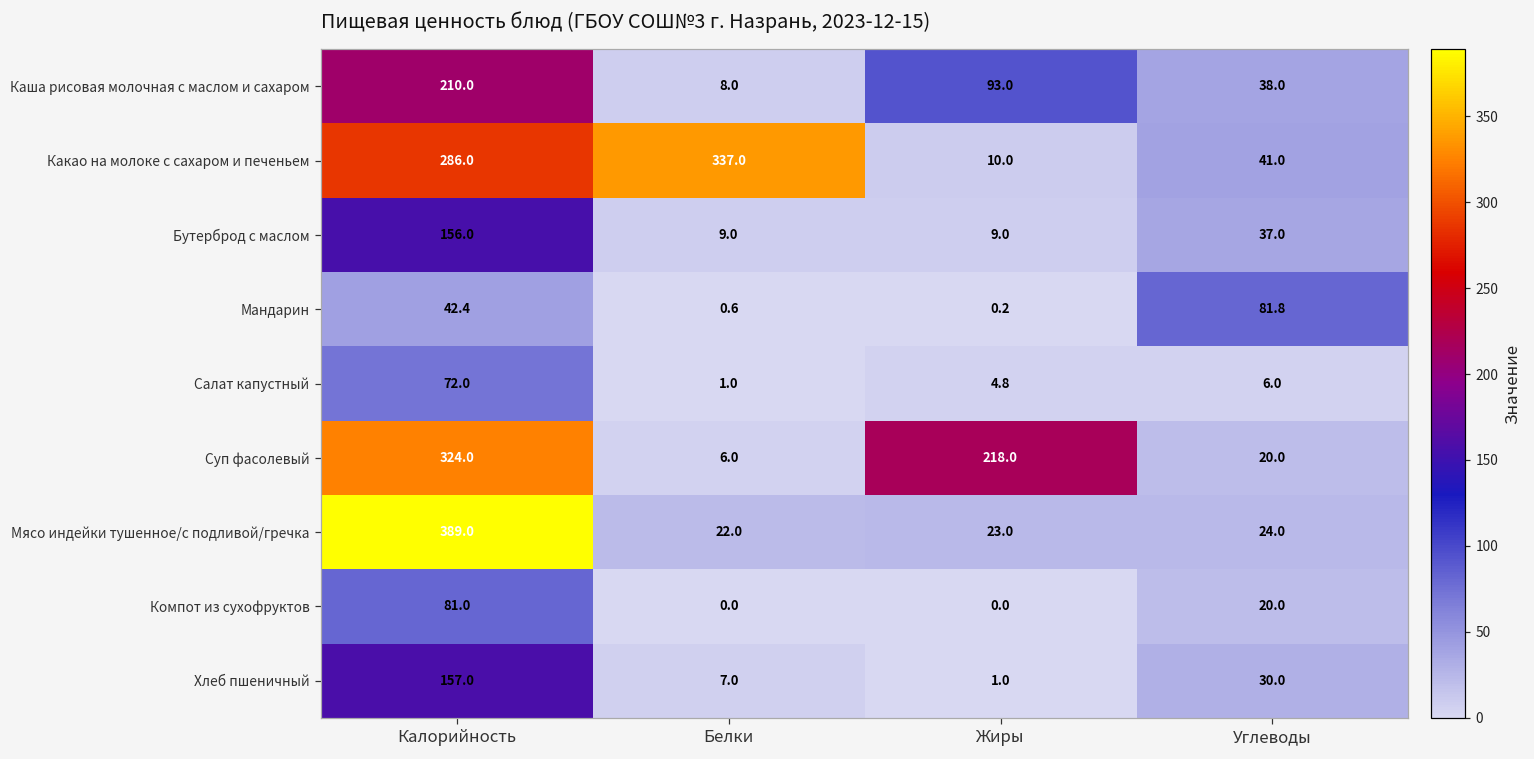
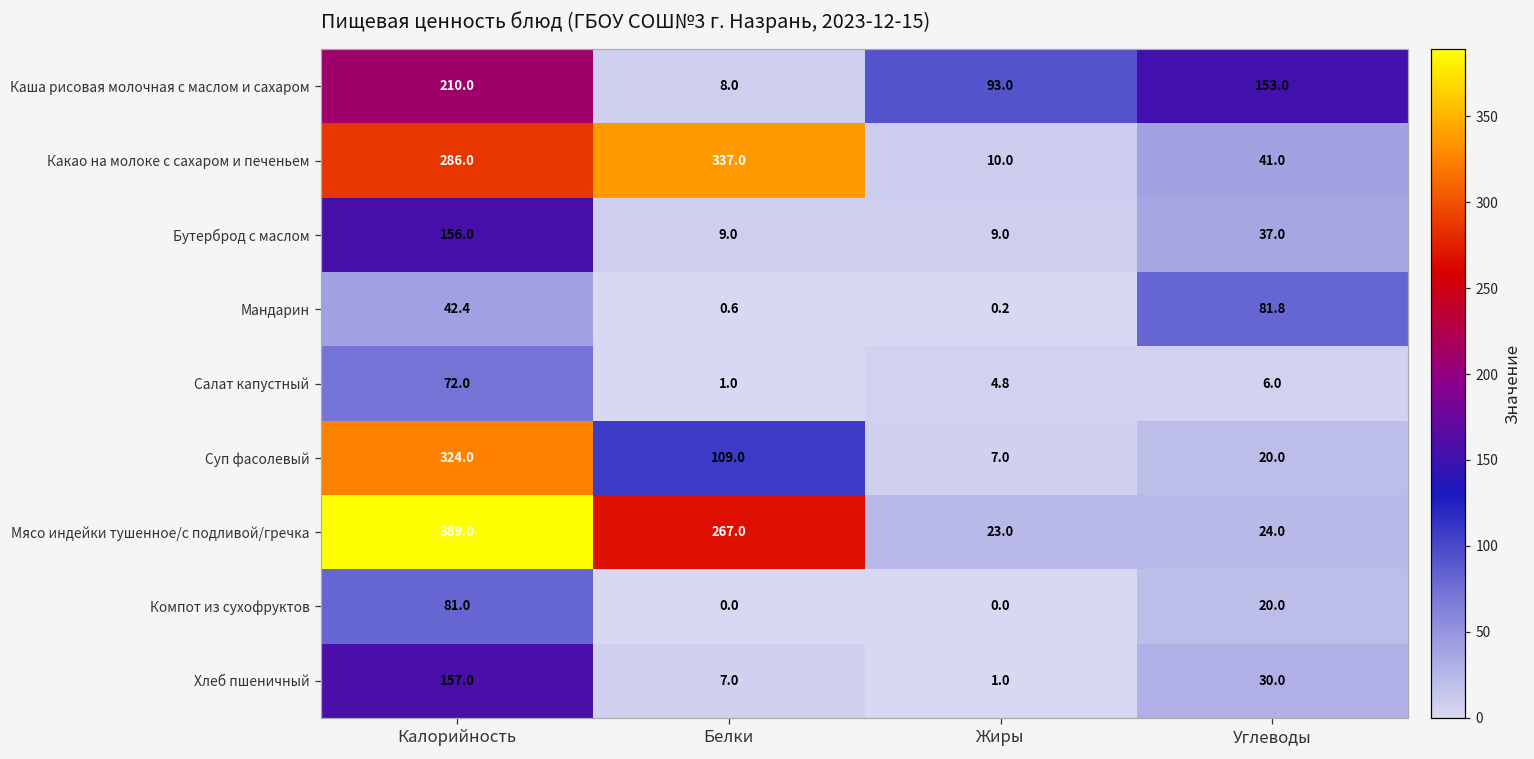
Каша рисовая молочная с маслом и сахаром, Углеводы: 38.0 -> 153.0
Суп фасолевый, Белки: 6.0 -> 109.0
Суп фасолевый, Жиры: 218.0 -> 7.0
Мясо индейки тушенное/с подливой/гречка, Белки: 22.0 -> 267.0
